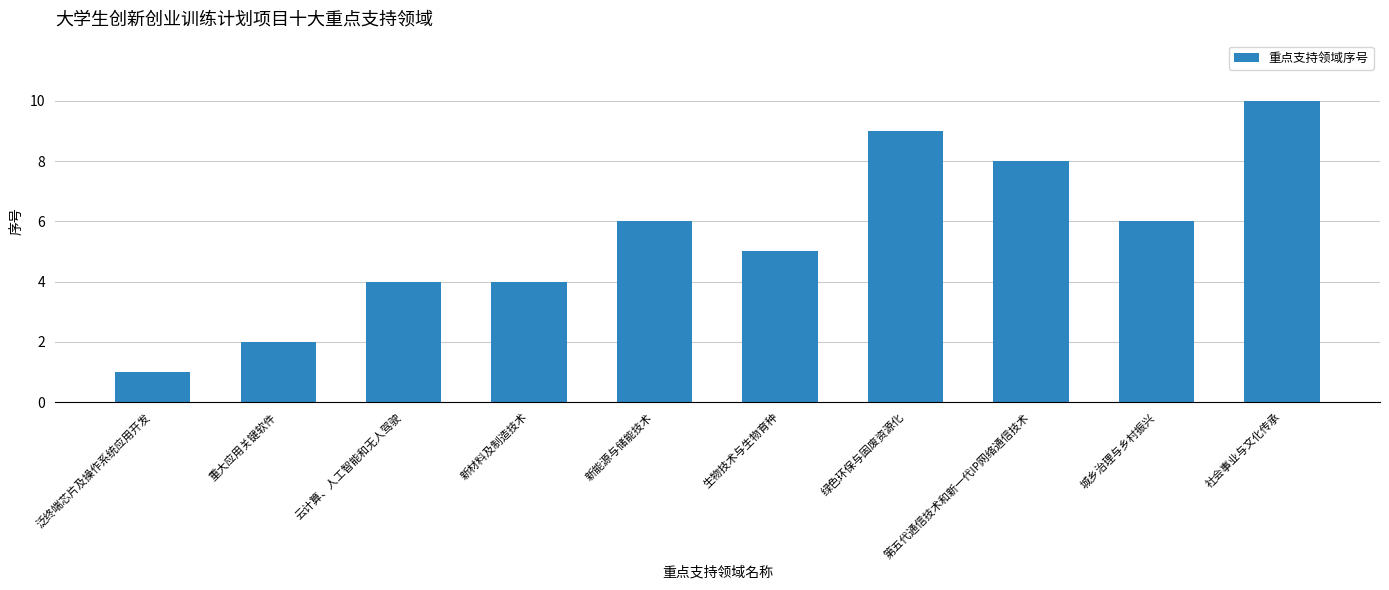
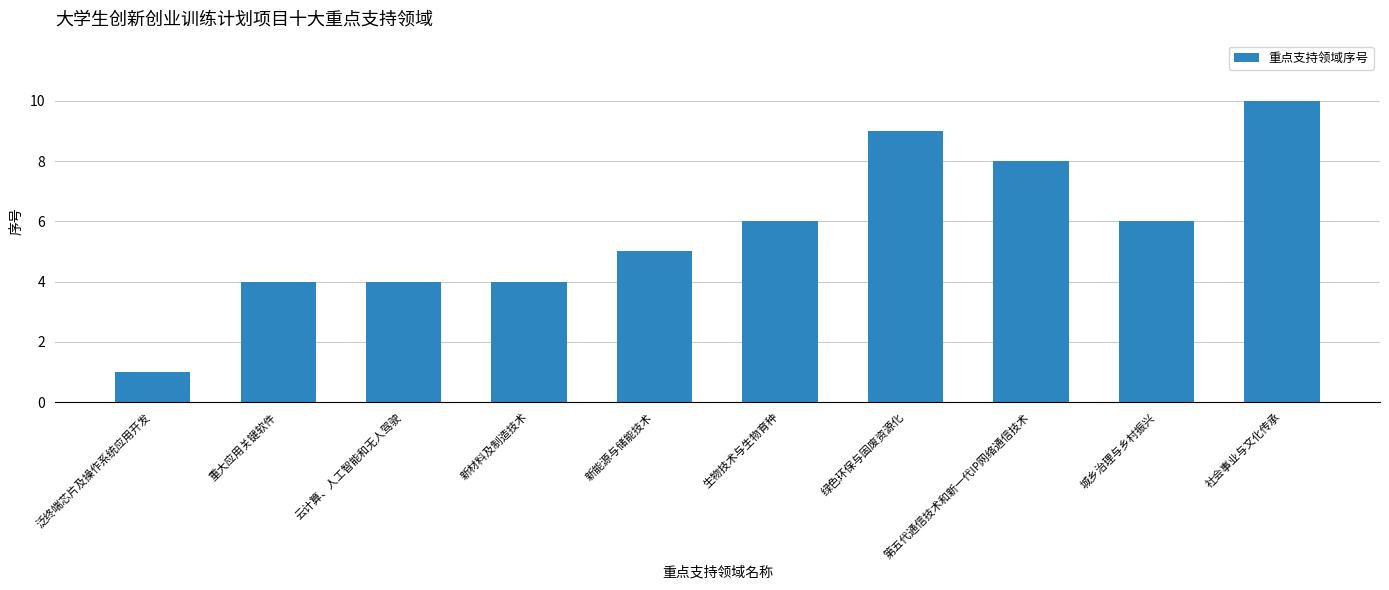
重大应用关键软件: 2 -> 4
新能源与储能技术: 6 -> 5
生物技术与生物育种: 5 -> 6
